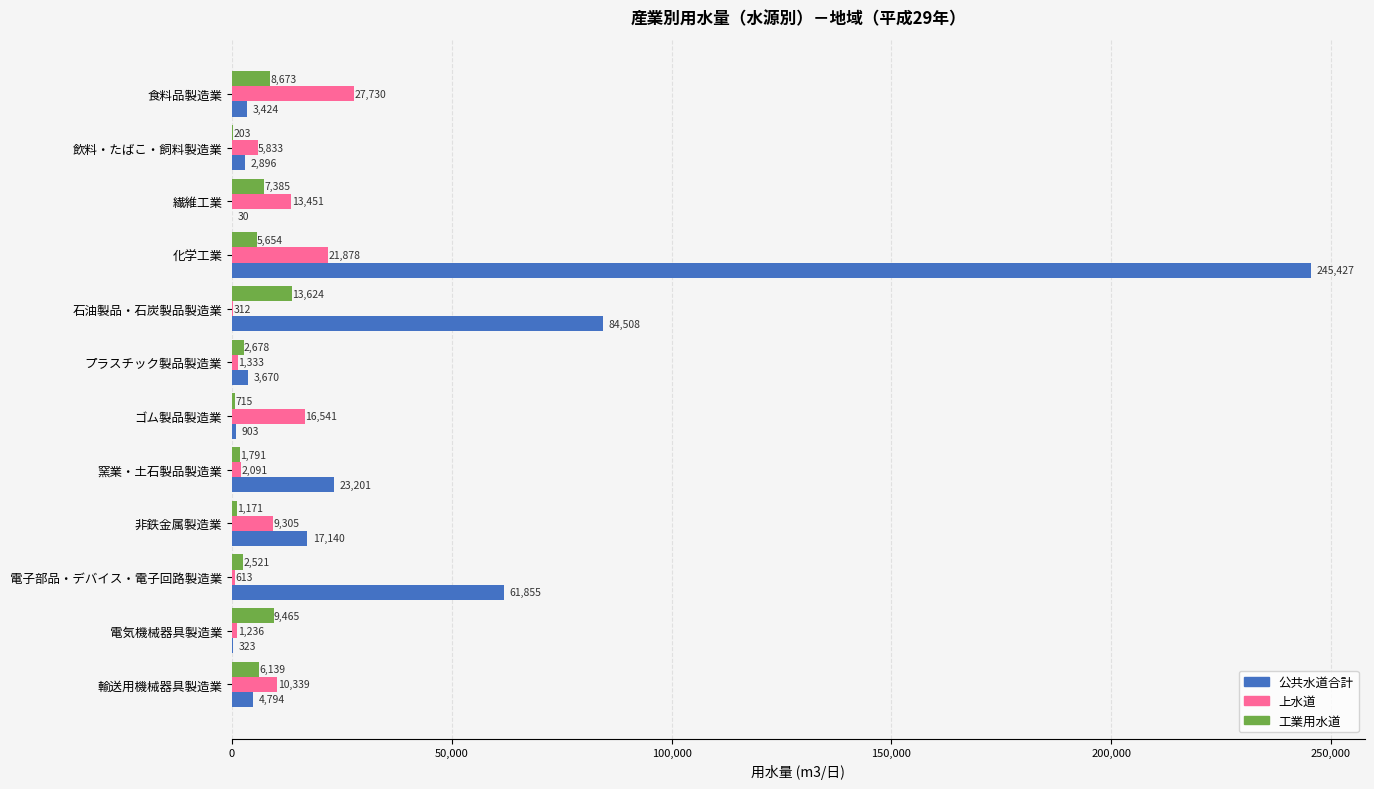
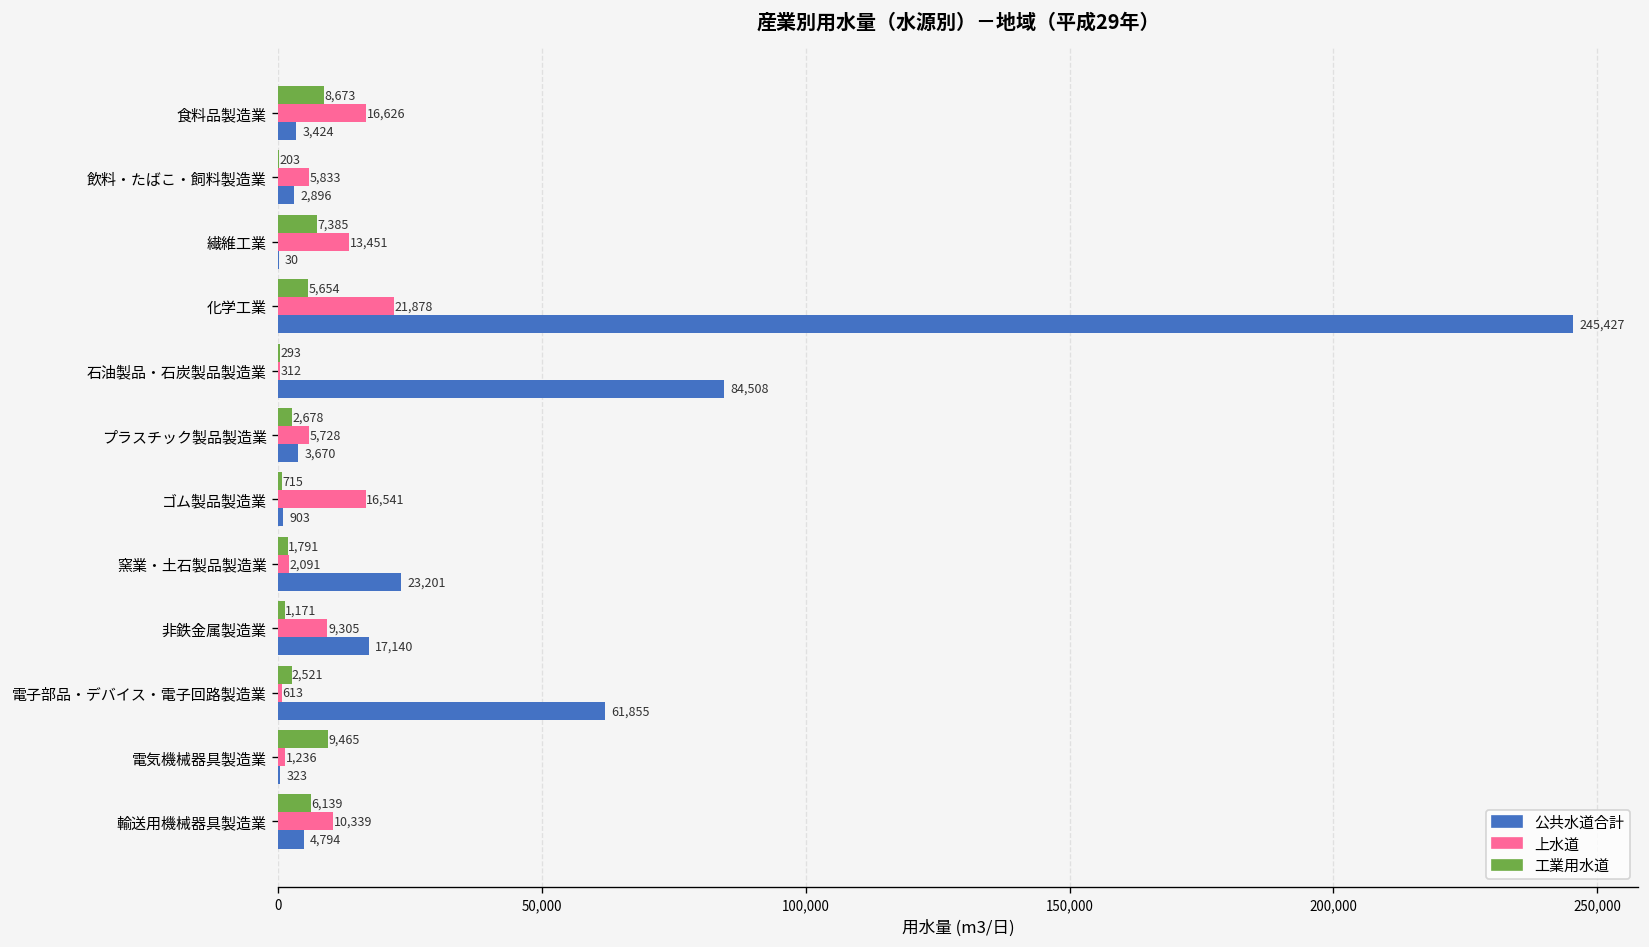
上水道, 食料品製造業: 27,730 -> 16,626
工業用水道, 石油製品・石炭製品製造業: 13,624 -> 293
上水道, プラスチック製品製造業: 1,333 -> 5,728
